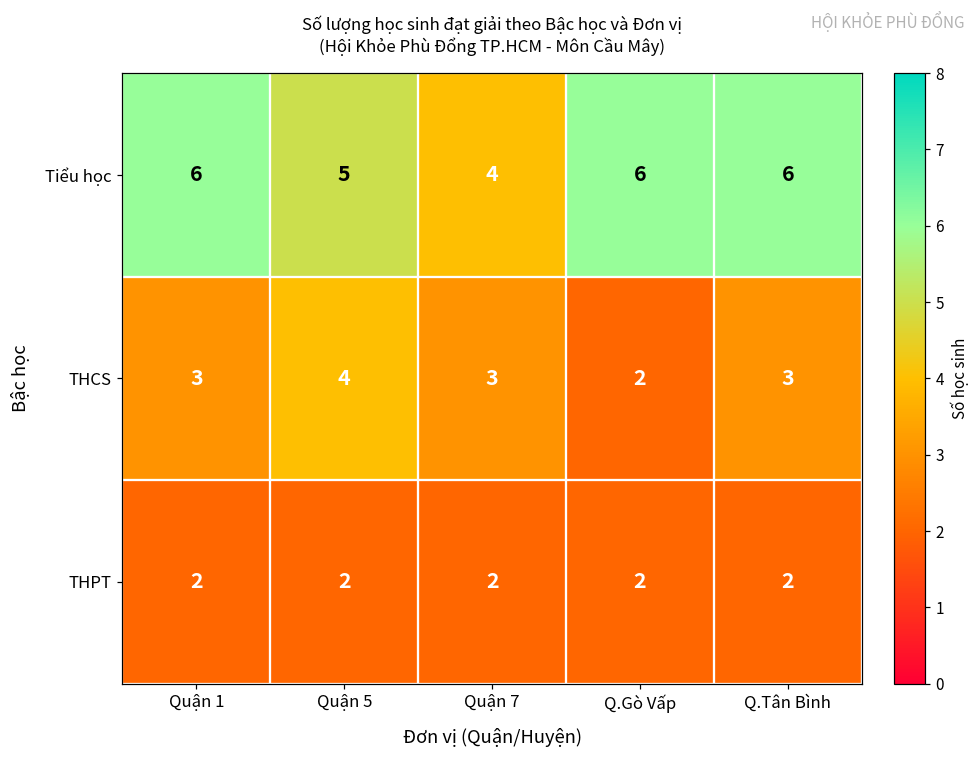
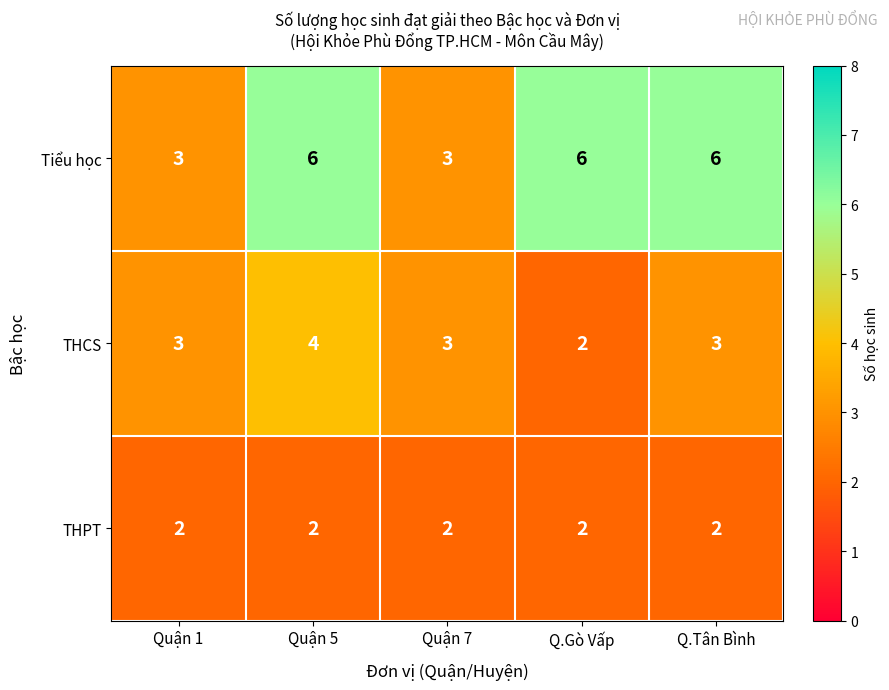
Tiểu học, Quận 1: 6 -> 3
Tiểu học, Quận 5: 5 -> 6
Tiểu học, Quận 7: 4 -> 3
